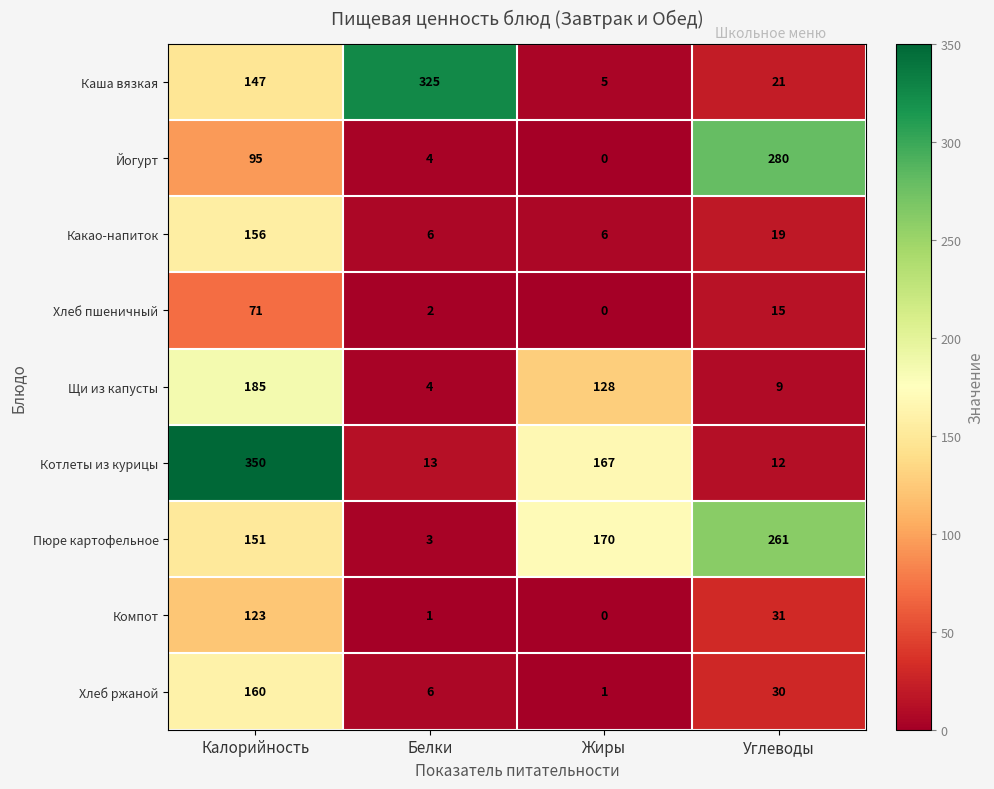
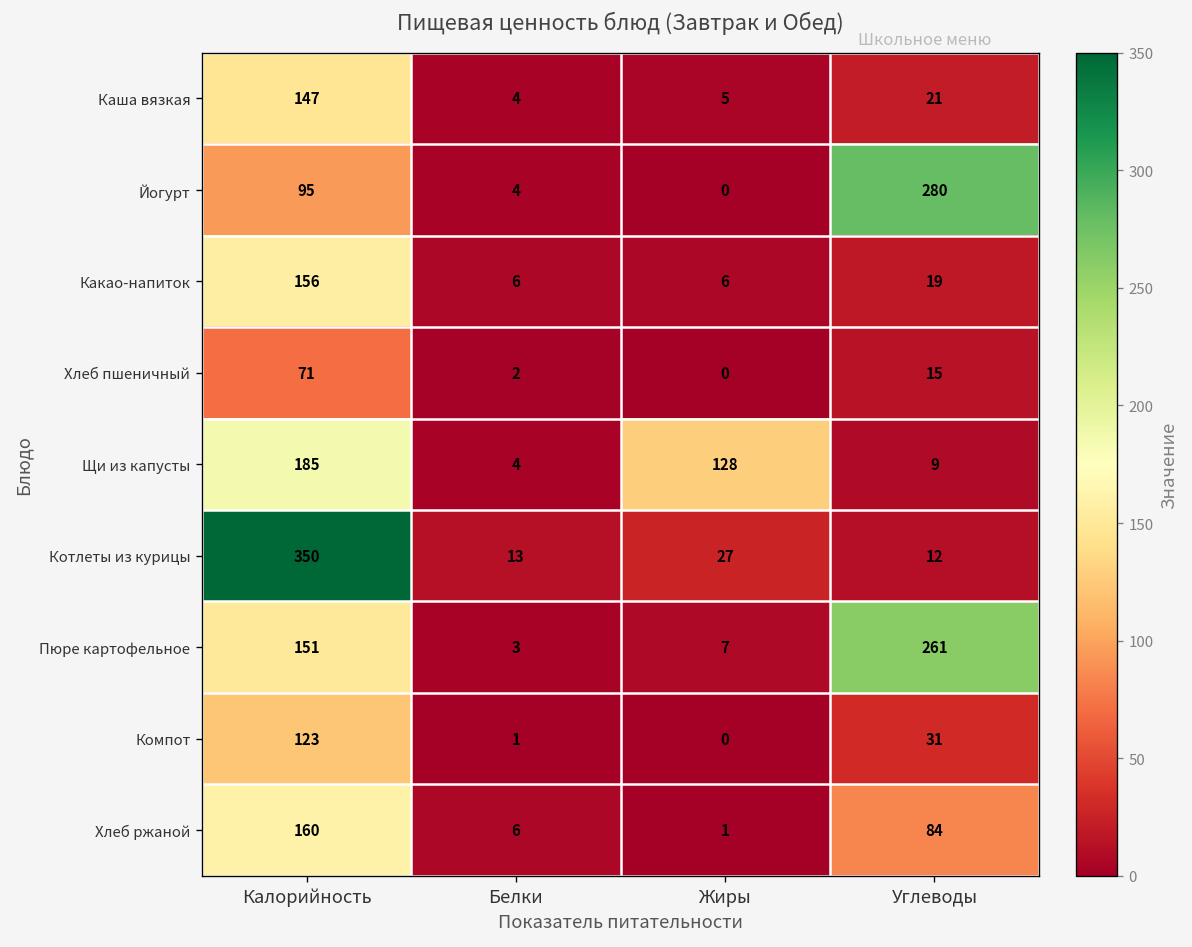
Каша вязкая, Белки: 325 -> 4
Котлеты из курицы, Жиры: 167 -> 27
Пюре картофельное, Жиры: 170 -> 7
Хлеб ржаной, Углеводы: 30 -> 84
